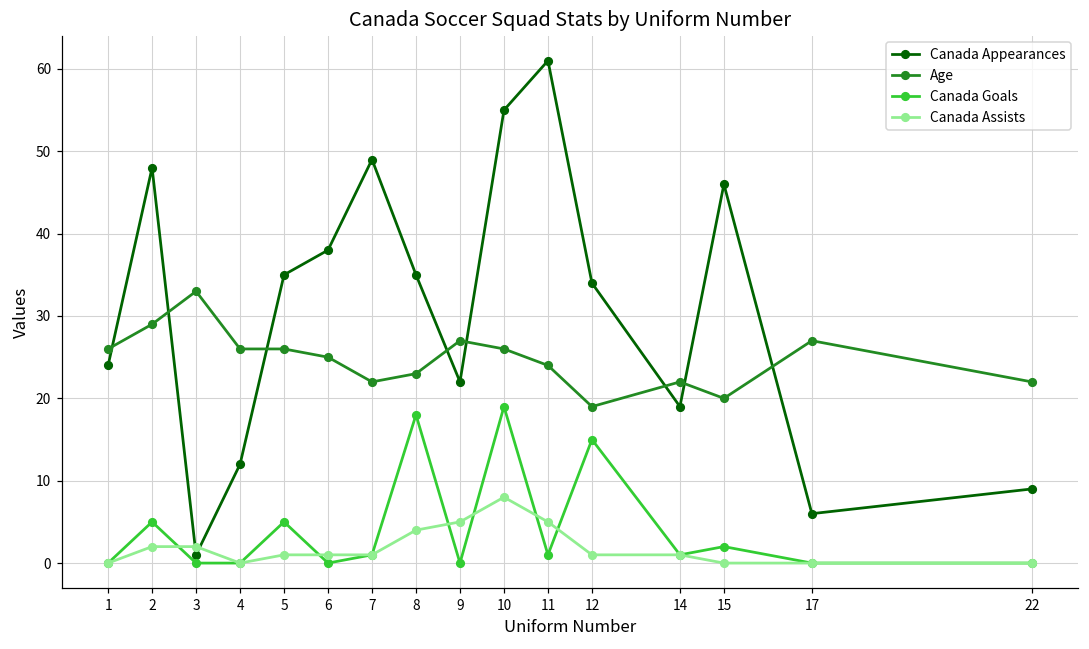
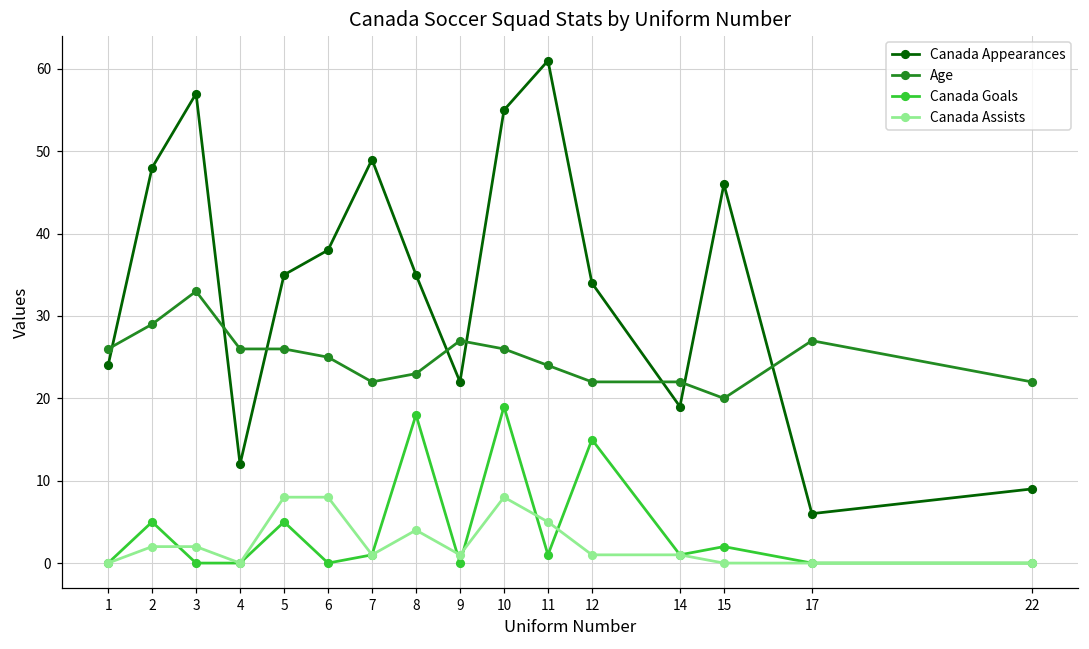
Canada Appearances, 3: 1 -> 57
Canada Assists, 5: 1 -> 8
Canada Assists, 6: 1 -> 8
Canada Assists, 9: 5 -> 1
Age, 12: 19 -> 22
